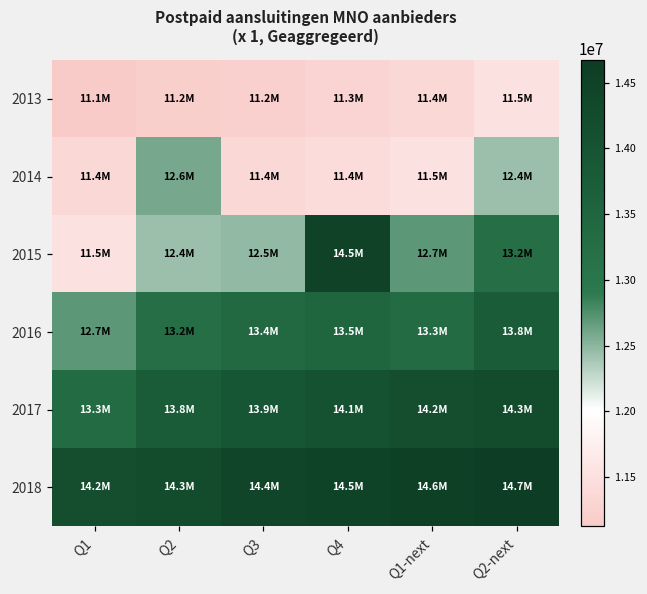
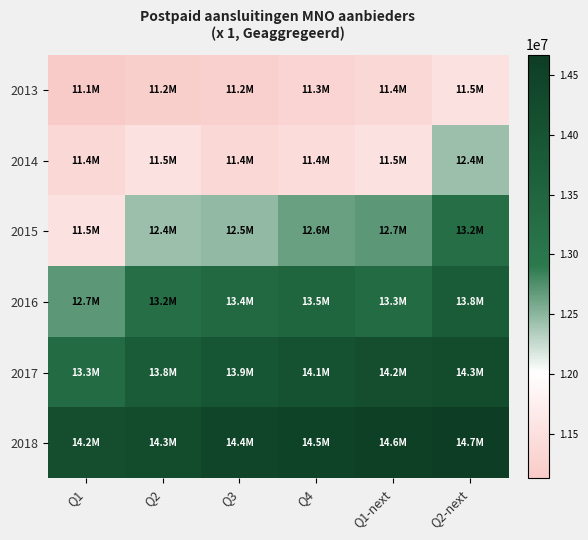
2014, Q2: 12.6M -> 11.5M
2015, Q4: 14.5M -> 12.6M
